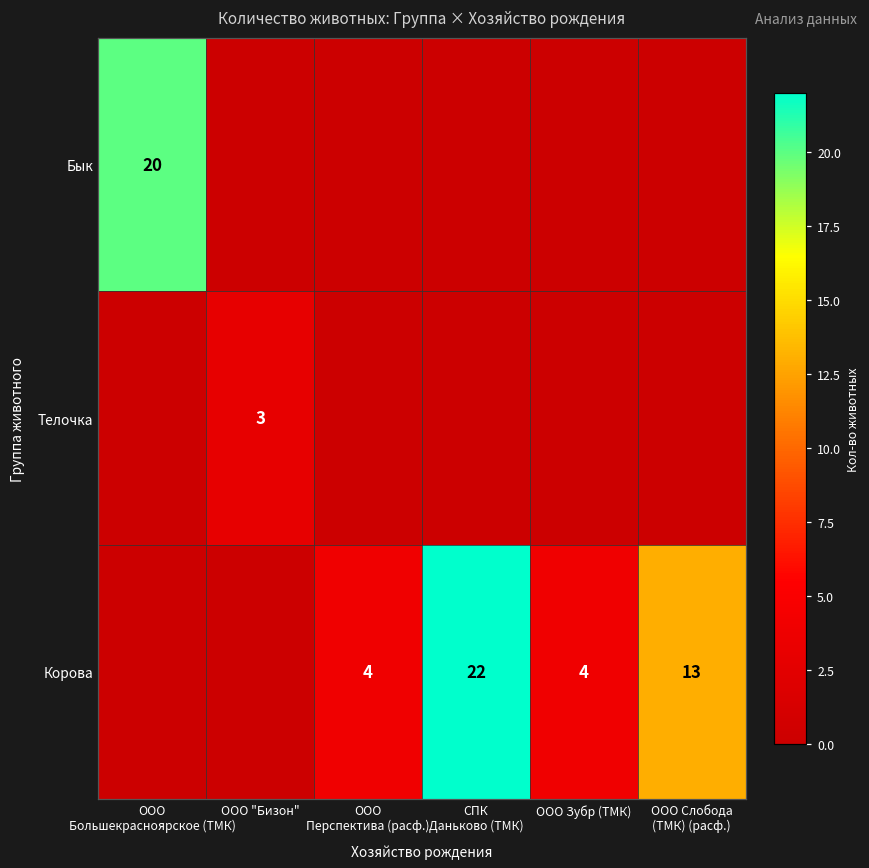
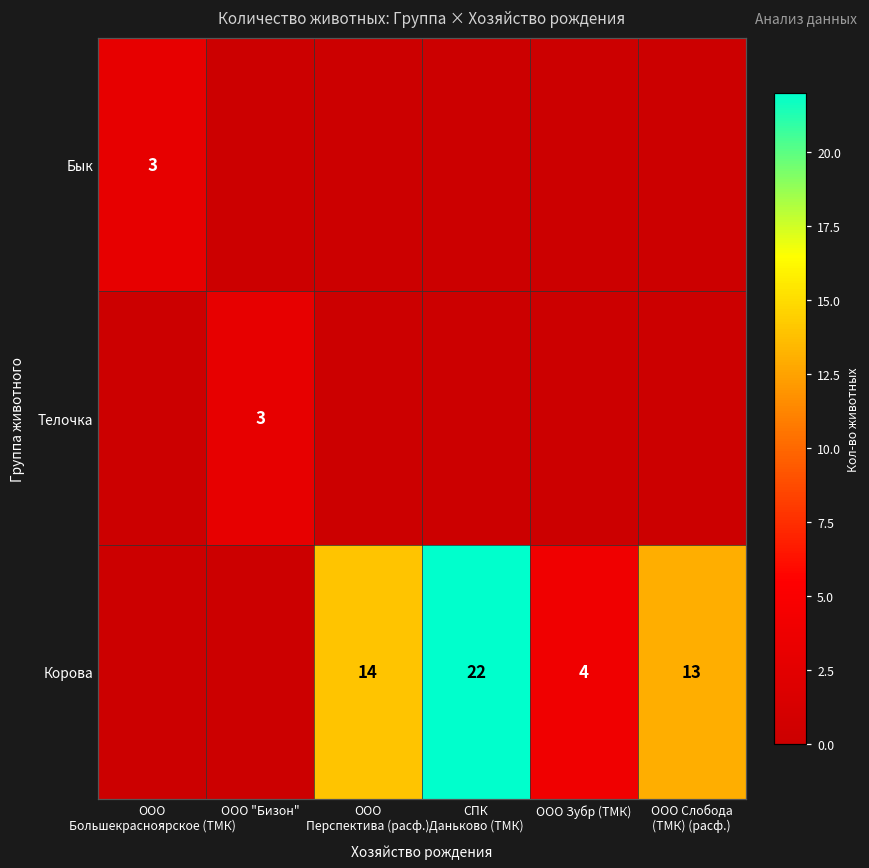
Бык, ООО Большекрасноярское (ТМК): 20 -> 3
Корова, ООО Перспектива (расф.): 4 -> 14
